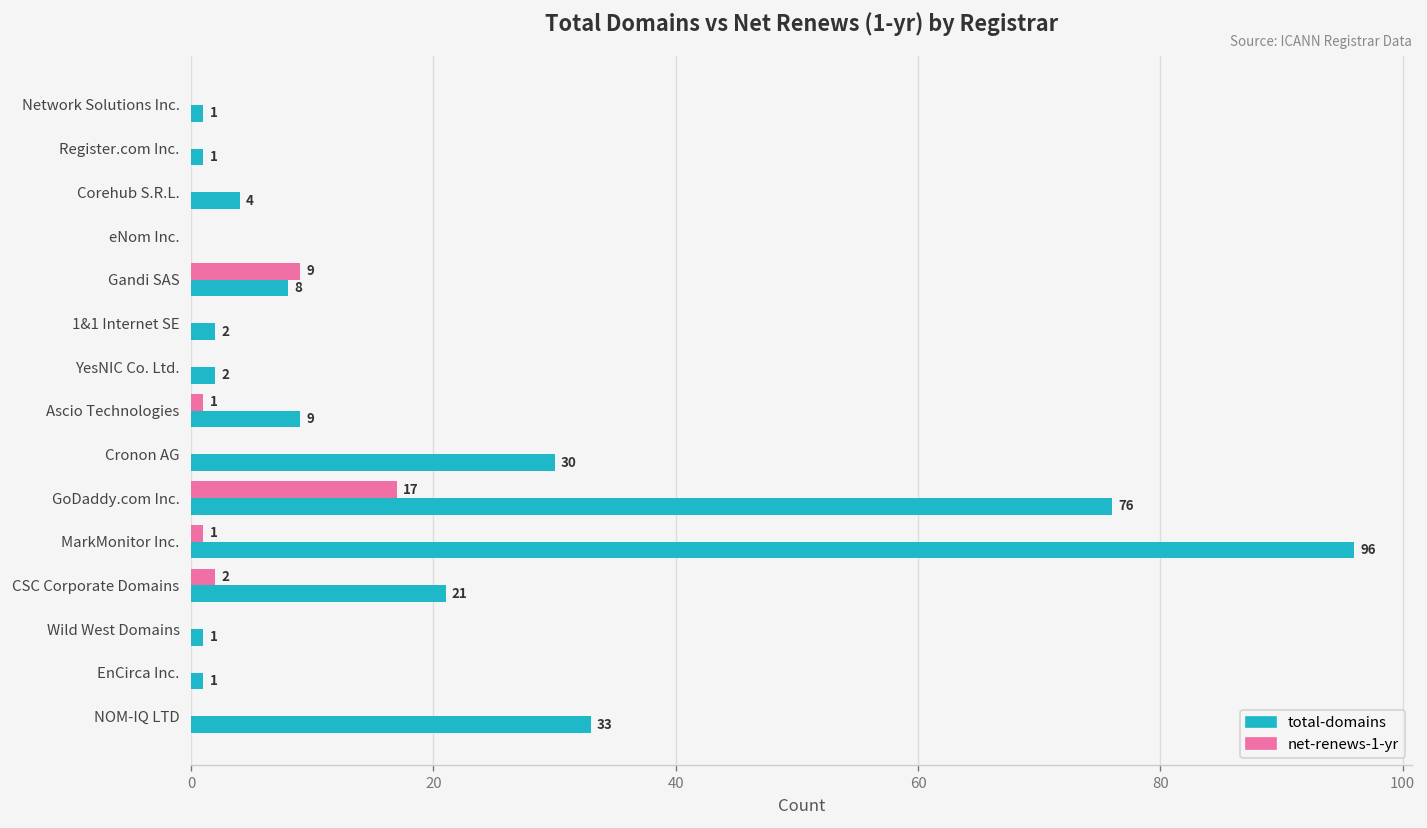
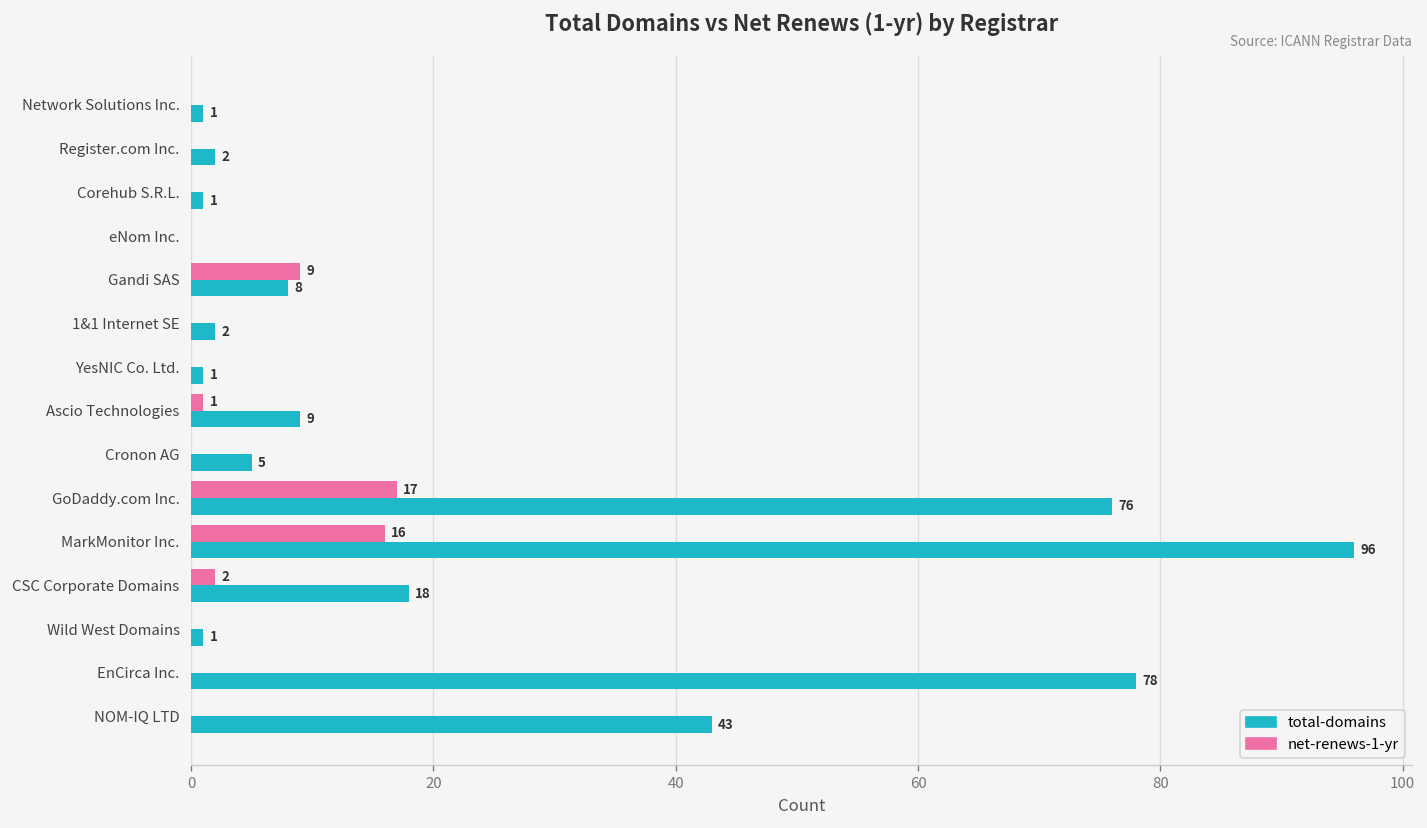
total-domains, Register.com Inc.: 1 -> 2
total-domains, Corehub S.R.L.: 4 -> 1
total-domains, YesNIC Co. Ltd.: 2 -> 1
total-domains, Cronon AG: 30 -> 5
net-renews-1-yr, MarkMonitor Inc.: 1 -> 16
total-domains, CSC Corporate Domains: 21 -> 18
total-domains, EnCirca Inc.: 1 -> 78
total-domains, NOM-IQ LTD: 33 -> 43
